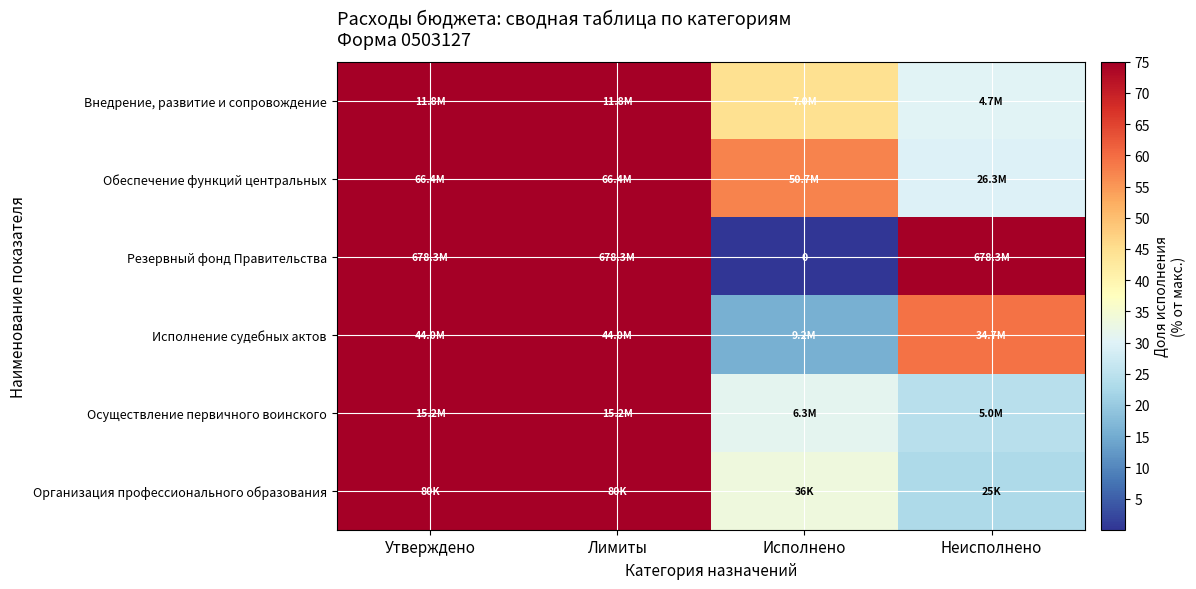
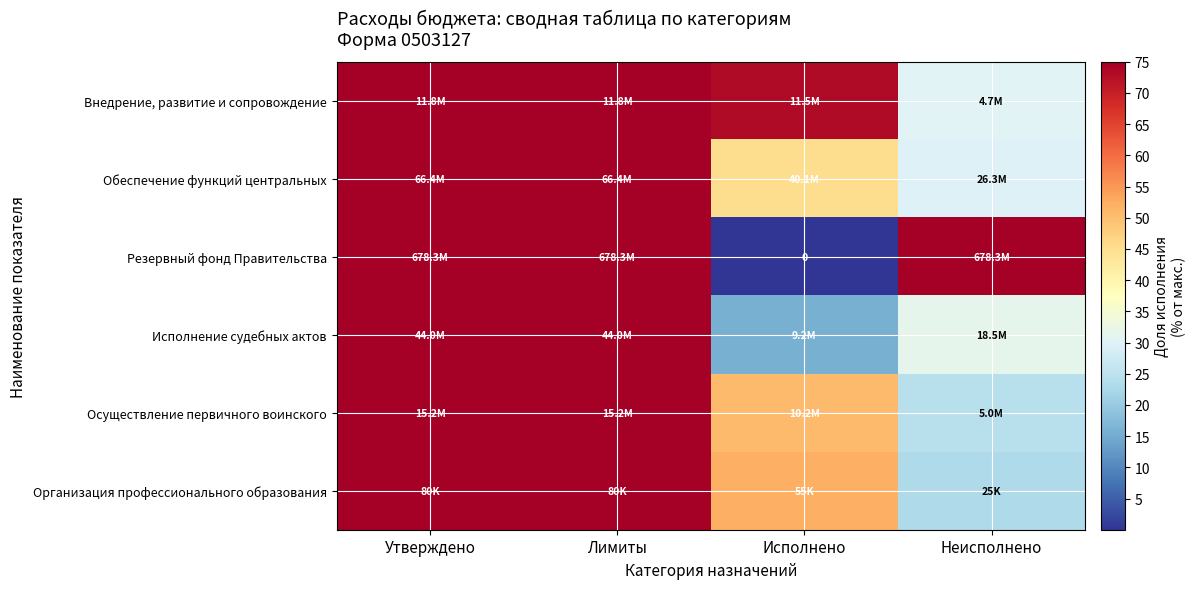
Внедрение, развитие и сопровождение, Исполнено: 7.0M -> 11.5M
Обеспечение функций центральных, Исполнено: 50.7M -> 40.1M
Исполнение судебных актов, Неисполнено: 34.7M -> 18.5M
Осуществление первичного воинского, Исполнено: 6.3M -> 10.2M
Организация профессионального образования, Исполнено: 36K -> 55K
